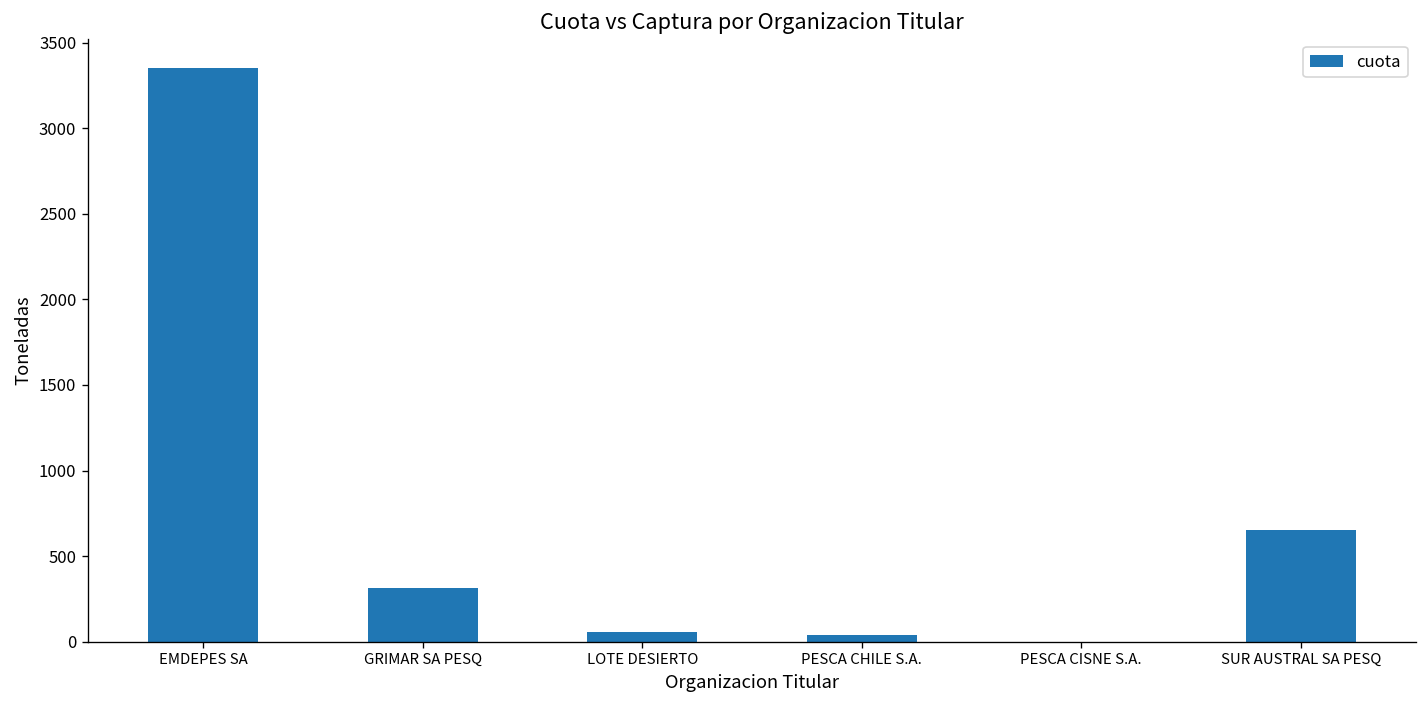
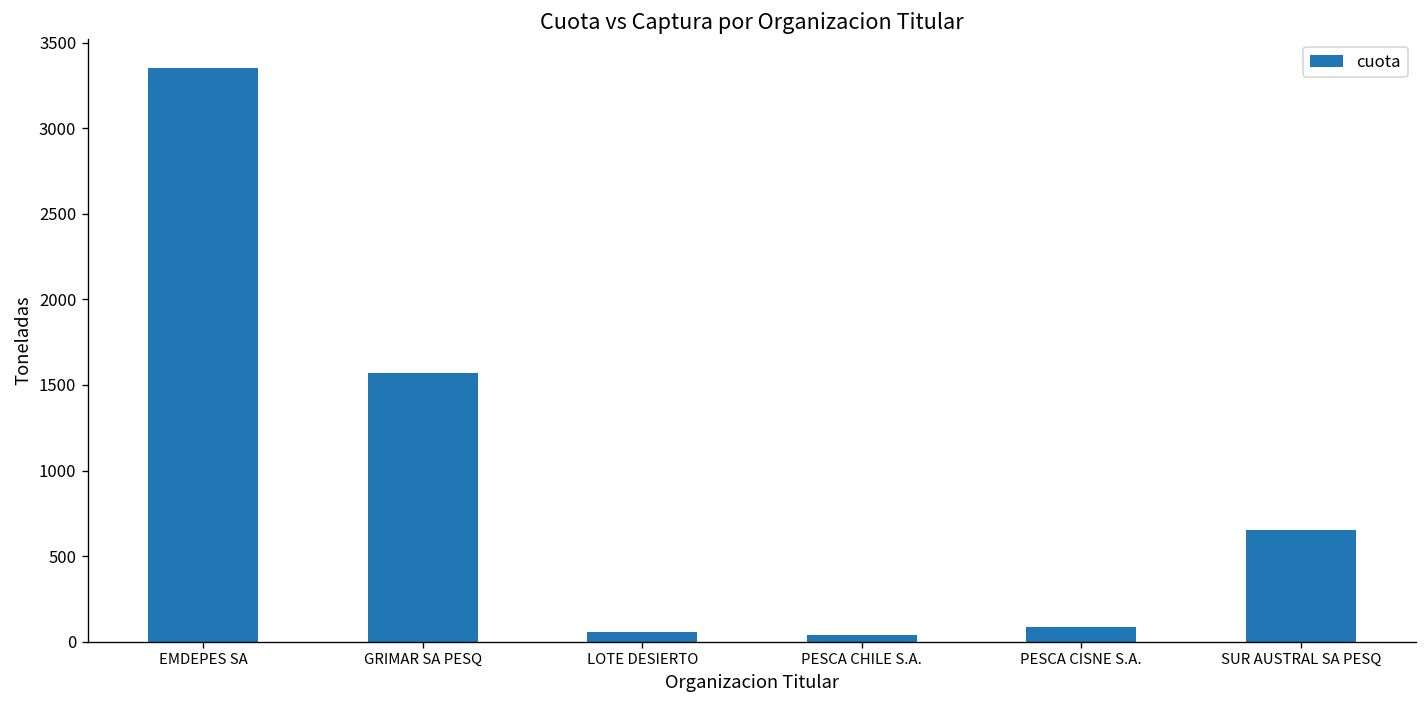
GRIMAR SA PESQ: 320 -> 1570
PESCA CISNE S.A.: 0 -> 90
